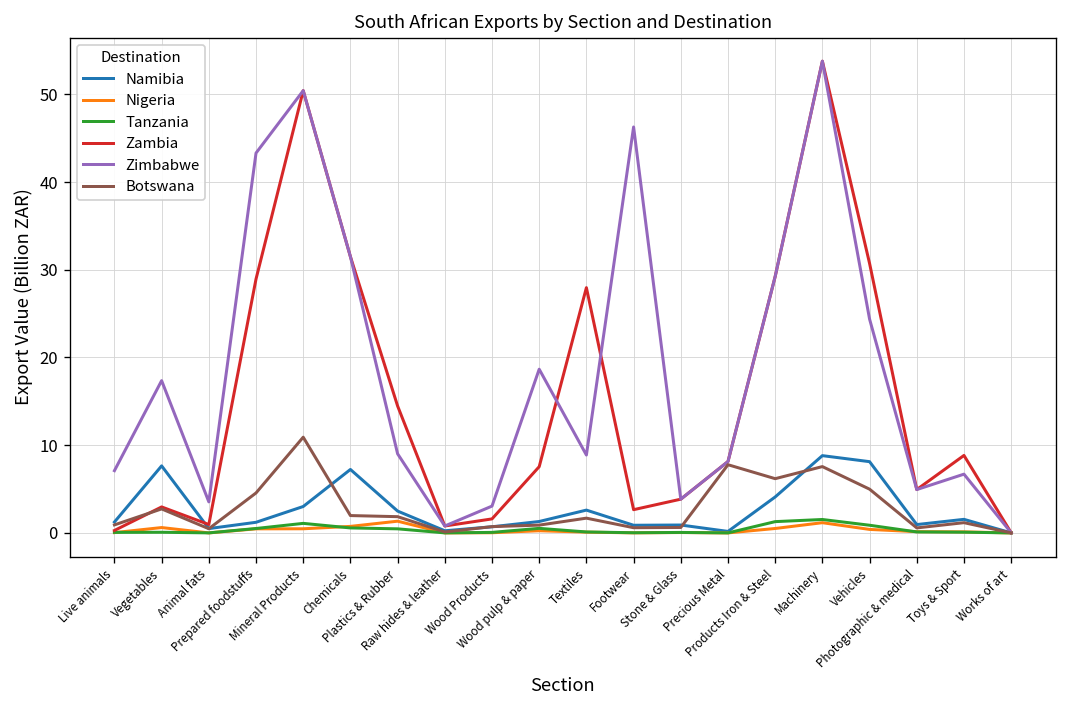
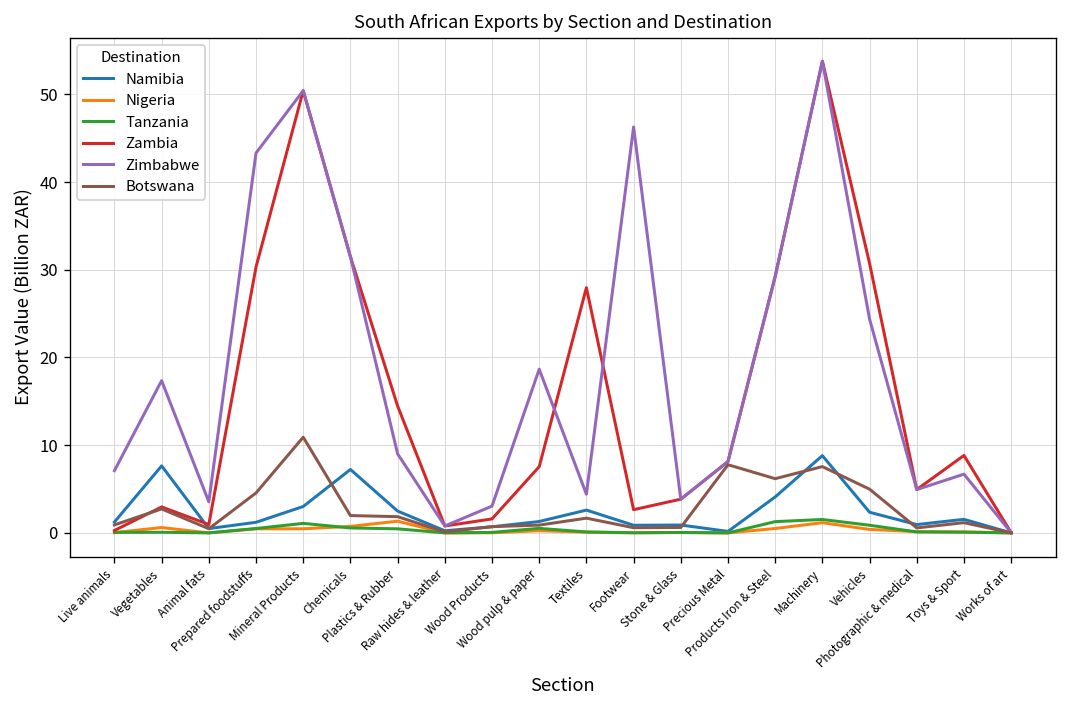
Zambia, Prepared foodstuffs: 29 -> 30
Zimbabwe, Textiles: 9 -> 4
Namibia, Vehicles: 8 -> 2
